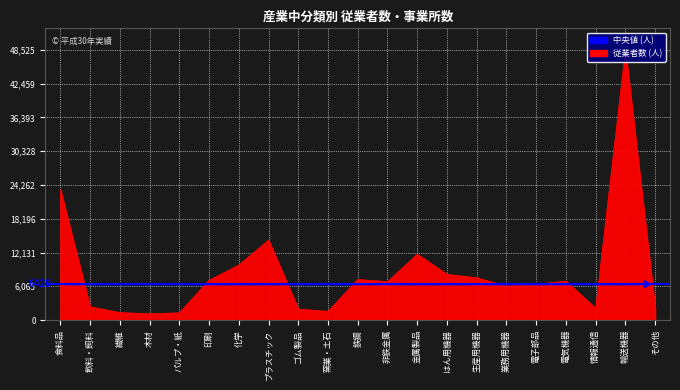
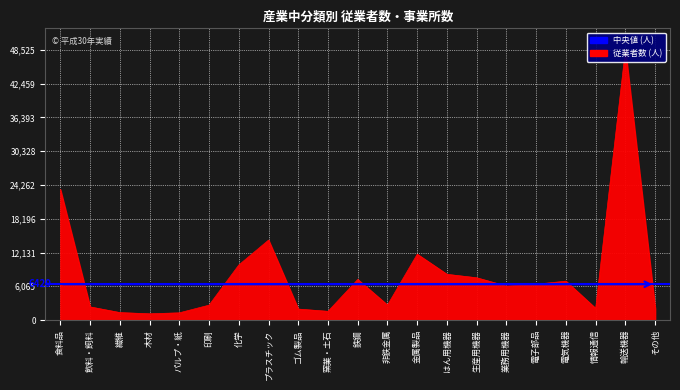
印刷: 7,000 -> 3,000
非鉄金属: 7,000 -> 3,000
